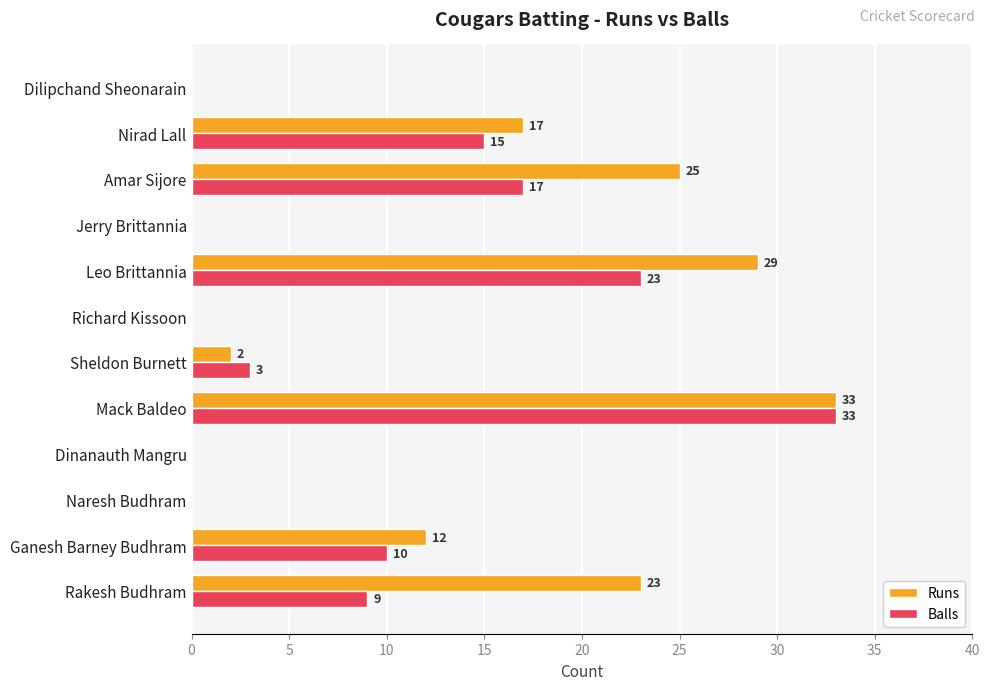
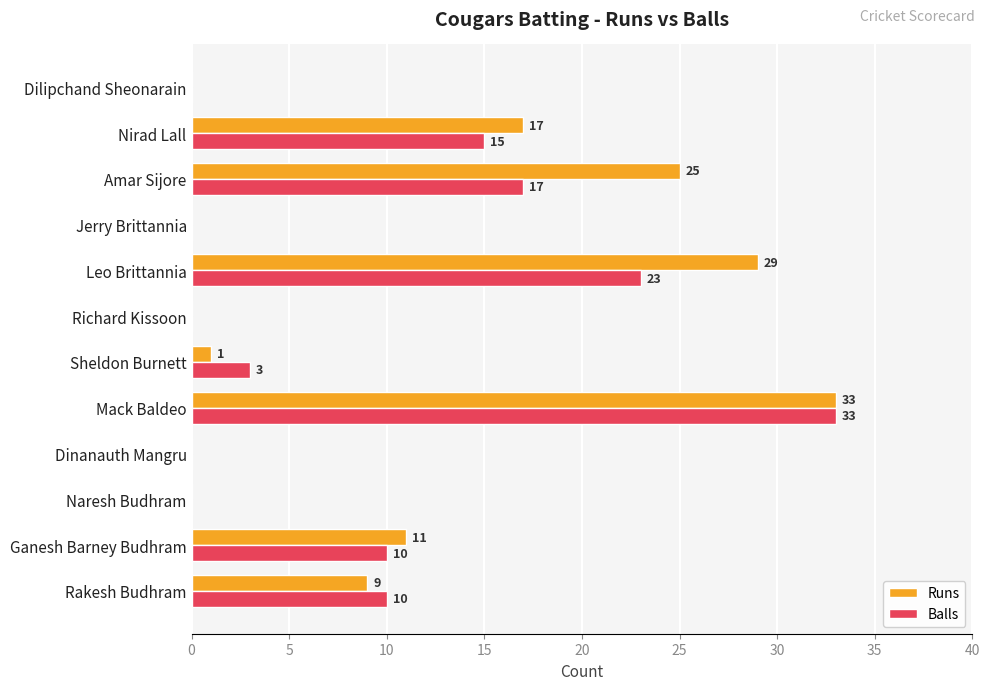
Runs, Sheldon Burnett: 2 -> 1
Runs, Ganesh Barney Budhram: 12 -> 11
Runs, Rakesh Budhram: 23 -> 9
Balls, Rakesh Budhram: 9 -> 10
